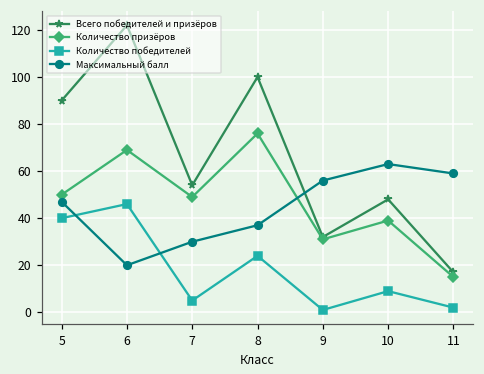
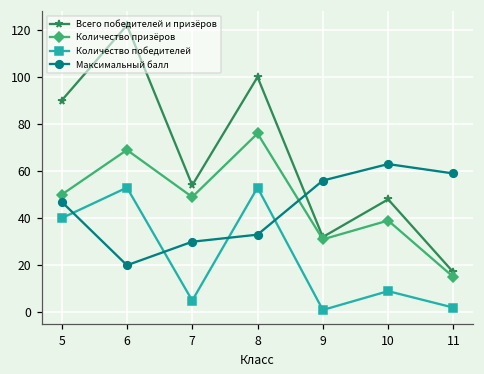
Количество победителей, 6: 46 -> 53
Количество победителей, 8: 24 -> 53
Максимальный балл, 8: 37 -> 33
